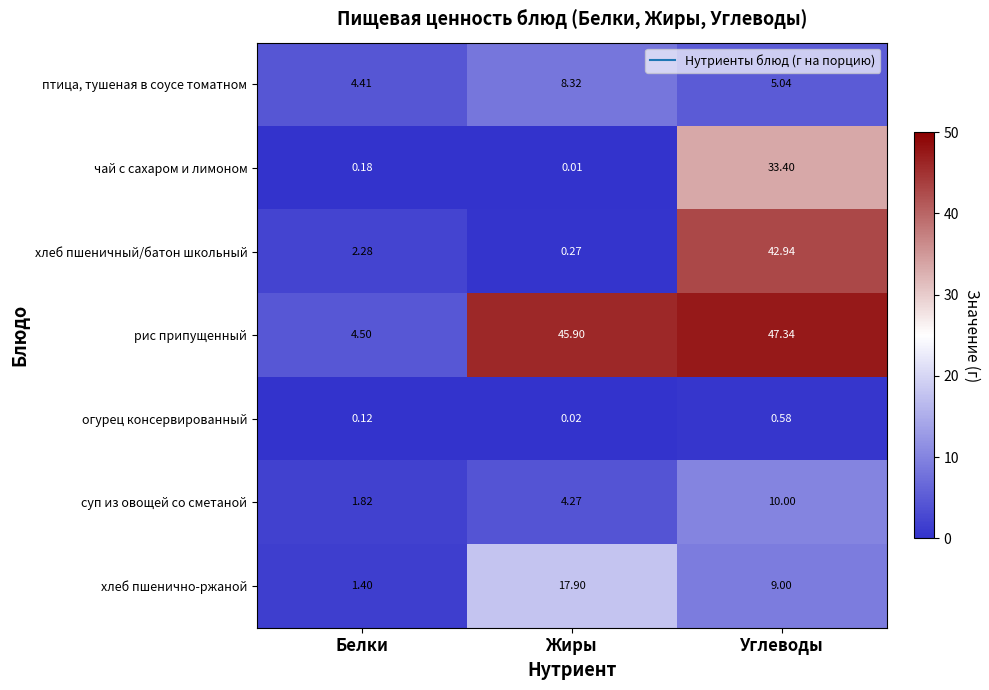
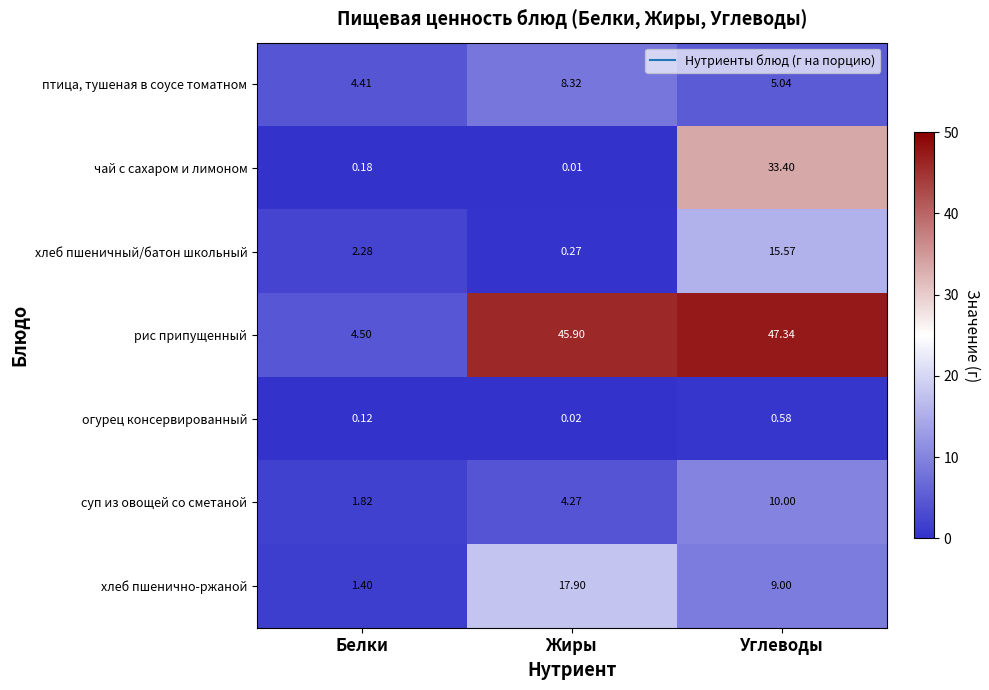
хлеб пшеничный/батон школьный, Углеводы: 42.94 -> 15.57
